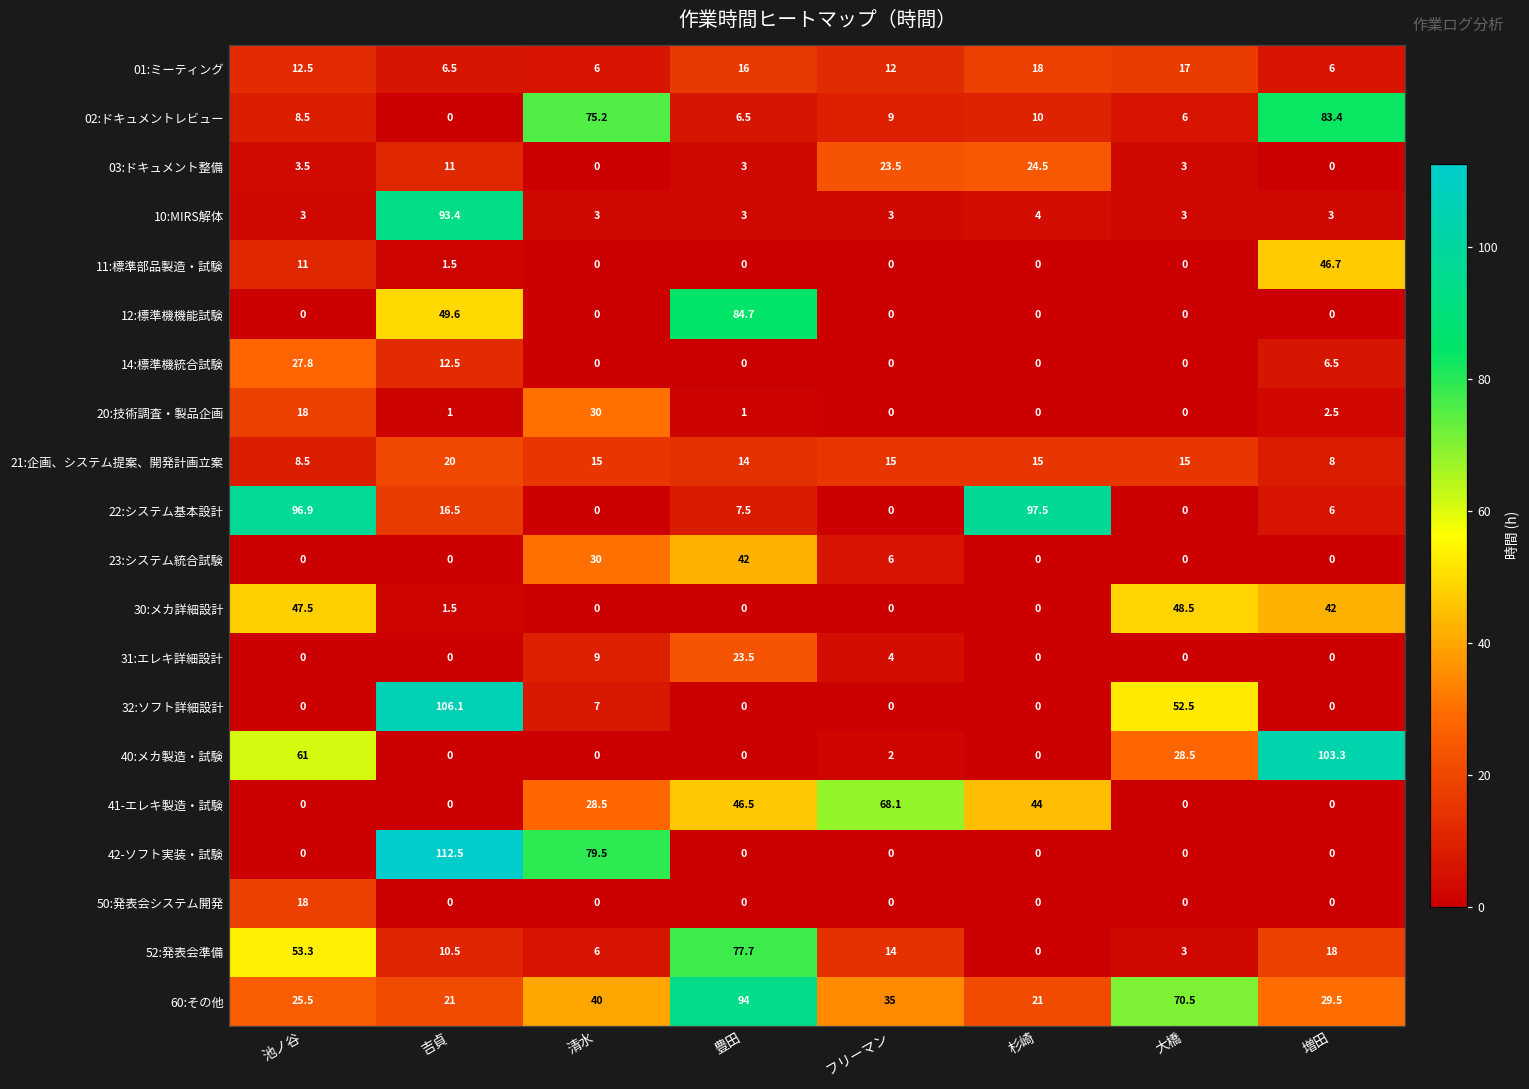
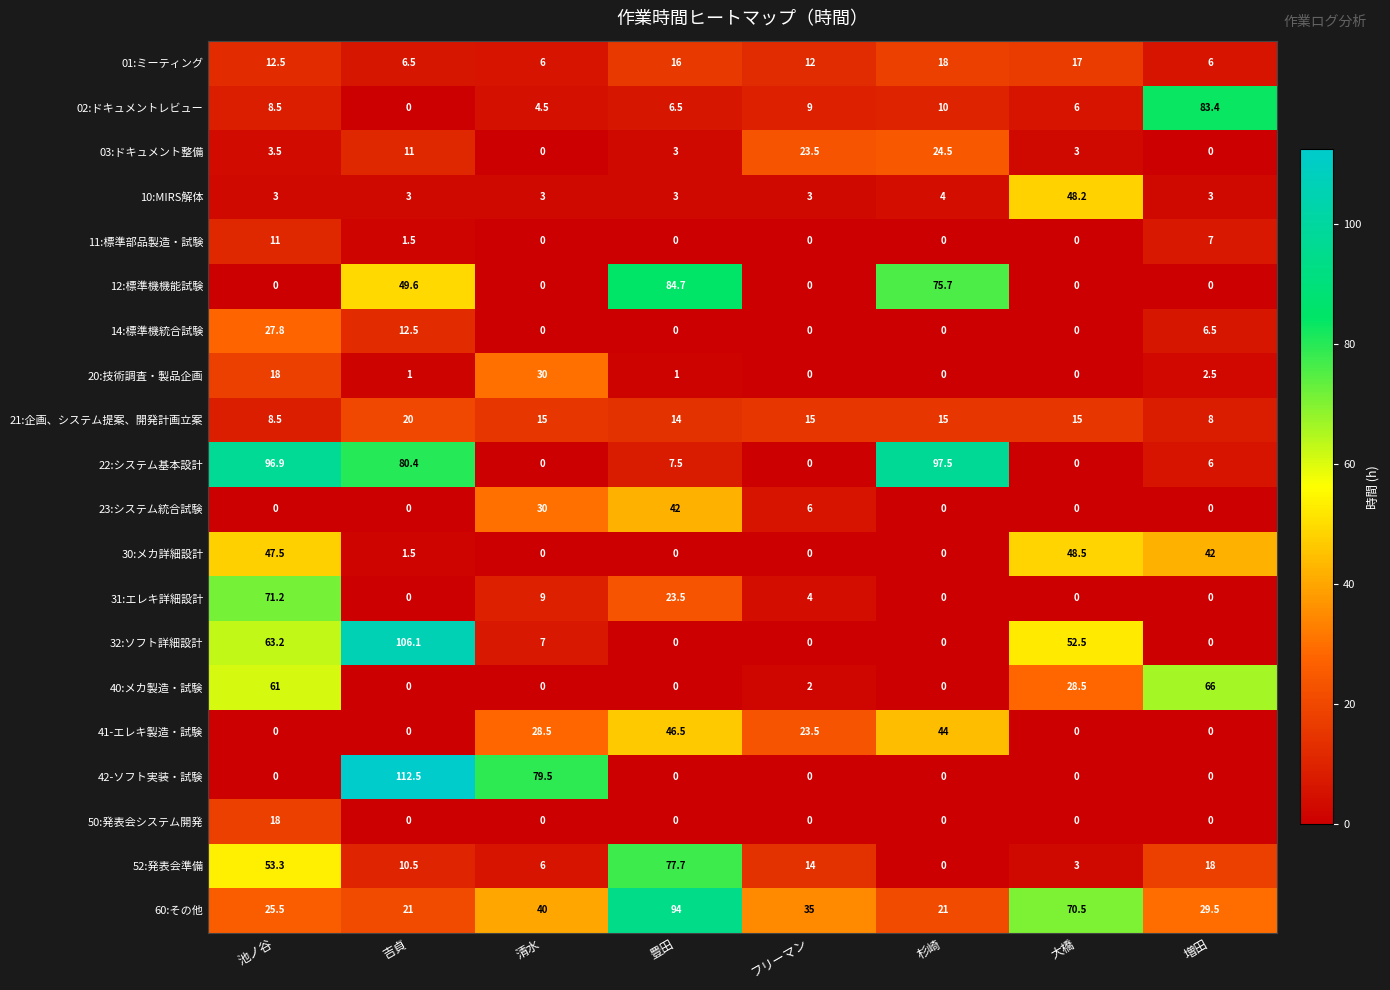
02:ドキュメントレビュー, 清水: 75.2 -> 4.5
10:MIRS解体, 吉貞: 93.4 -> 3
10:MIRS解体, 大橋: 3 -> 48.2
11:標準部品製造・試験, 増田: 46.7 -> 7
12:標準機機能試験, 杉崎: 0 -> 75.7
22:システム基本設計, 吉貞: 16.5 -> 80.4
31:エレキ詳細設計, 池ノ谷: 0 -> 71.2
32:ソフト詳細設計, 池ノ谷: 0 -> 63.2
40:メカ製造・試験, 増田: 103.3 -> 66
41-エレキ製造・試験, フリーマン: 68.1 -> 23.5
